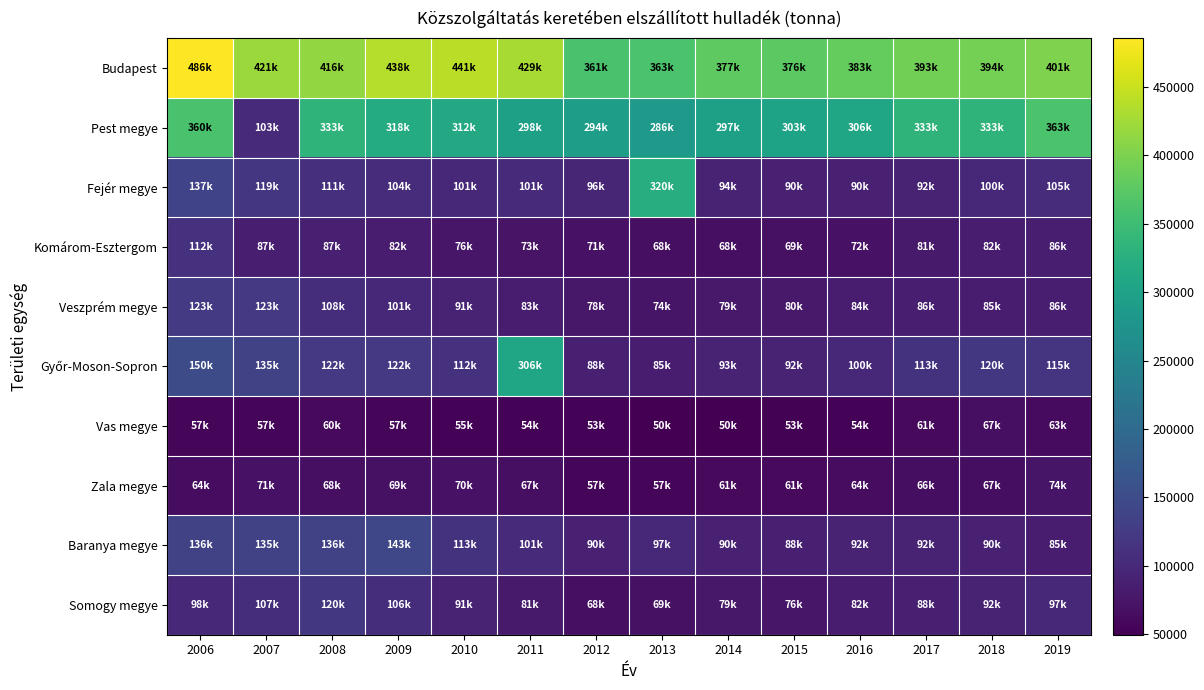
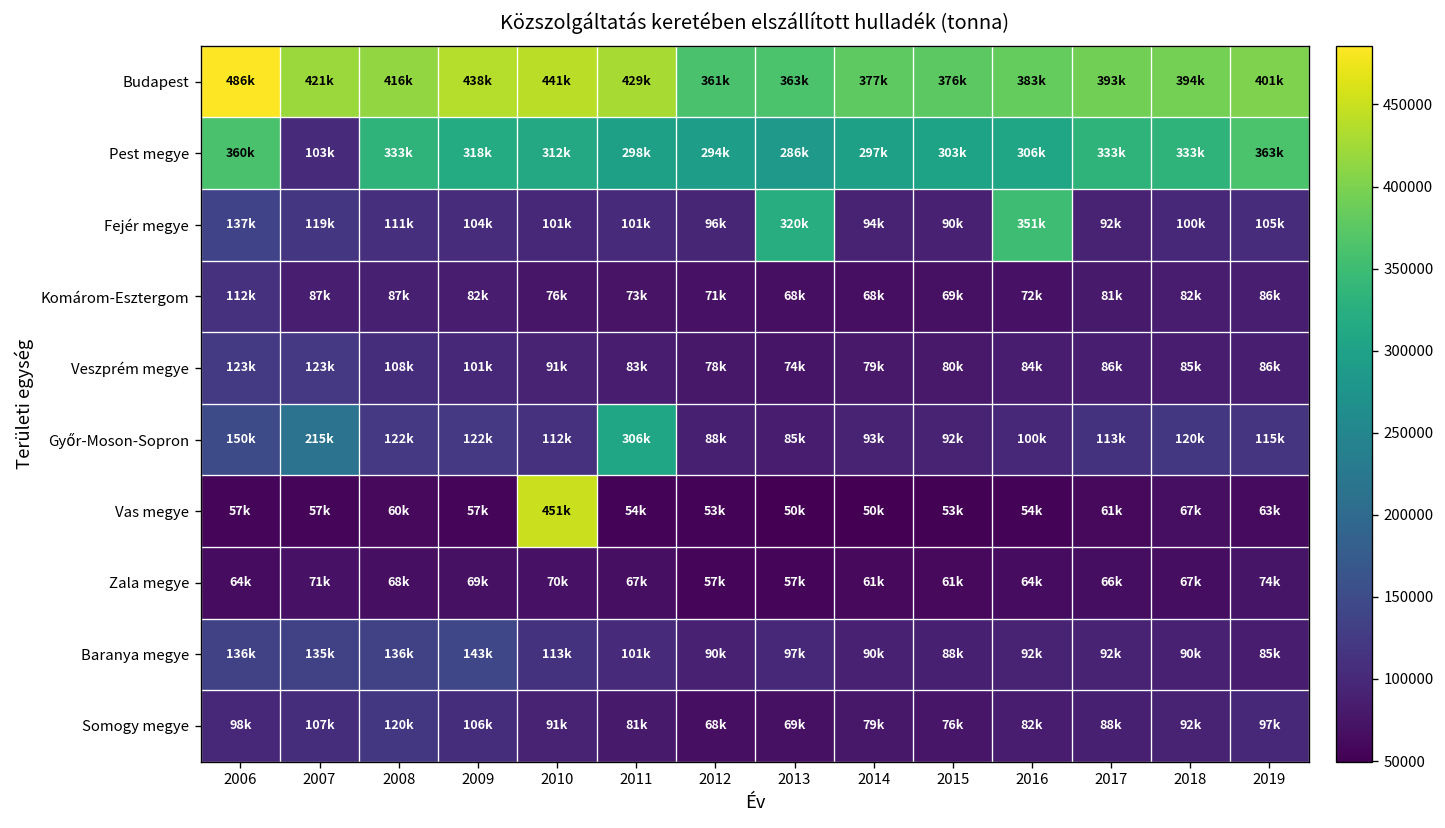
Fejér megye, 2016: 90k -> 351k
Győr-Moson-Sopron, 2007: 135k -> 215k
Vas megye, 2010: 55k -> 451k
